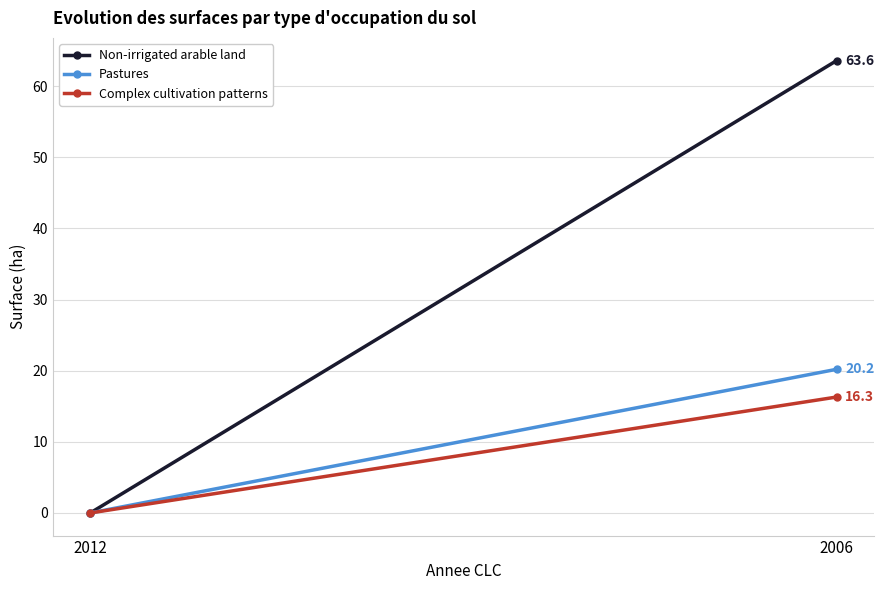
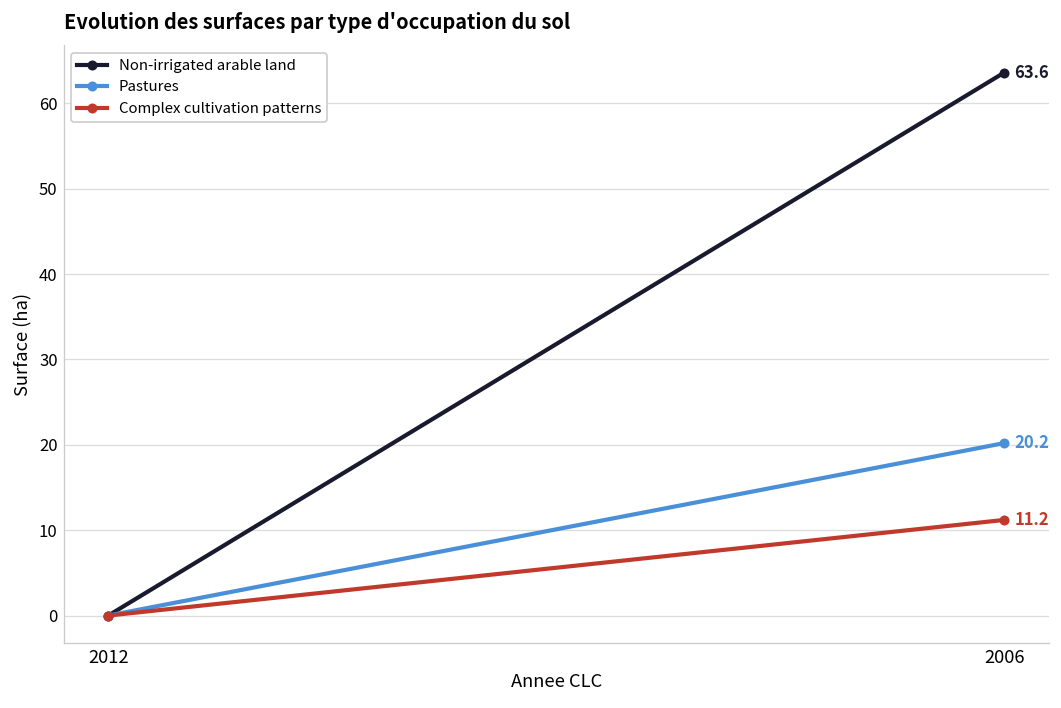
Complex cultivation patterns, 2006: 16.3 -> 11.2
